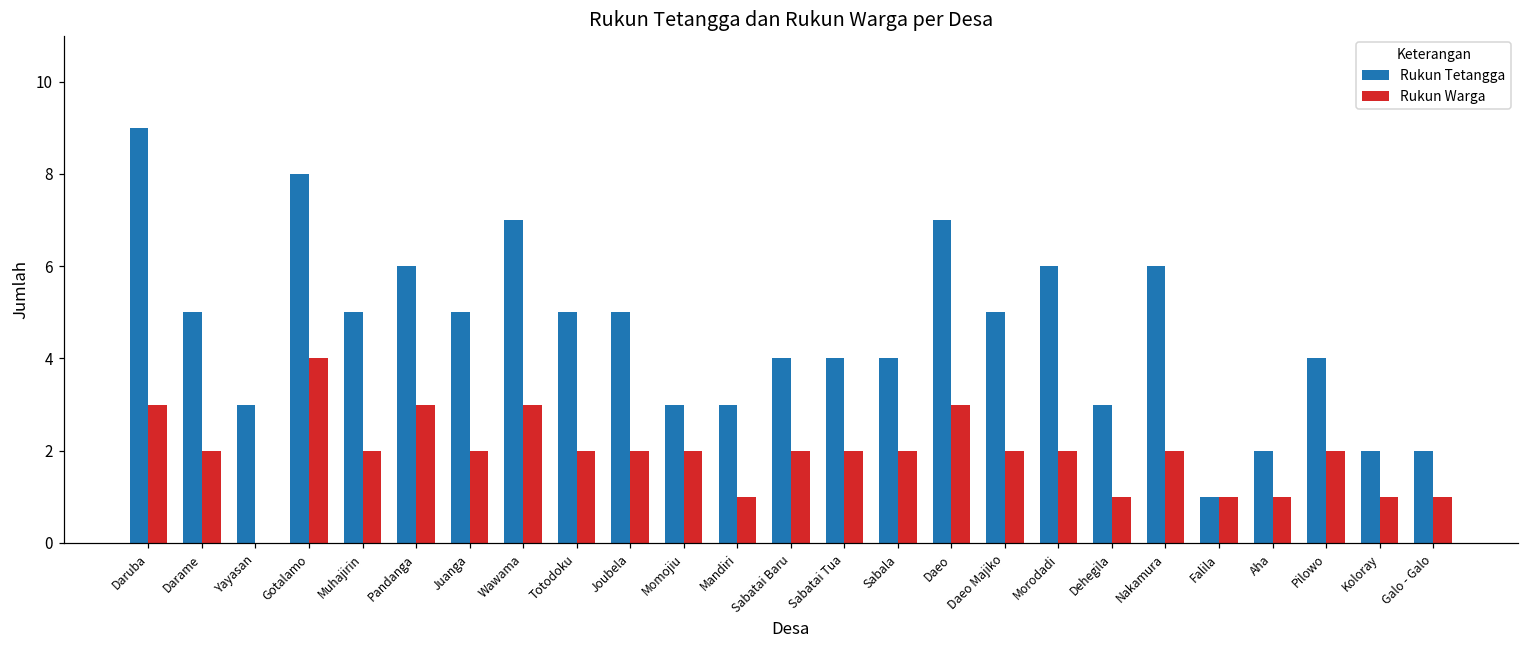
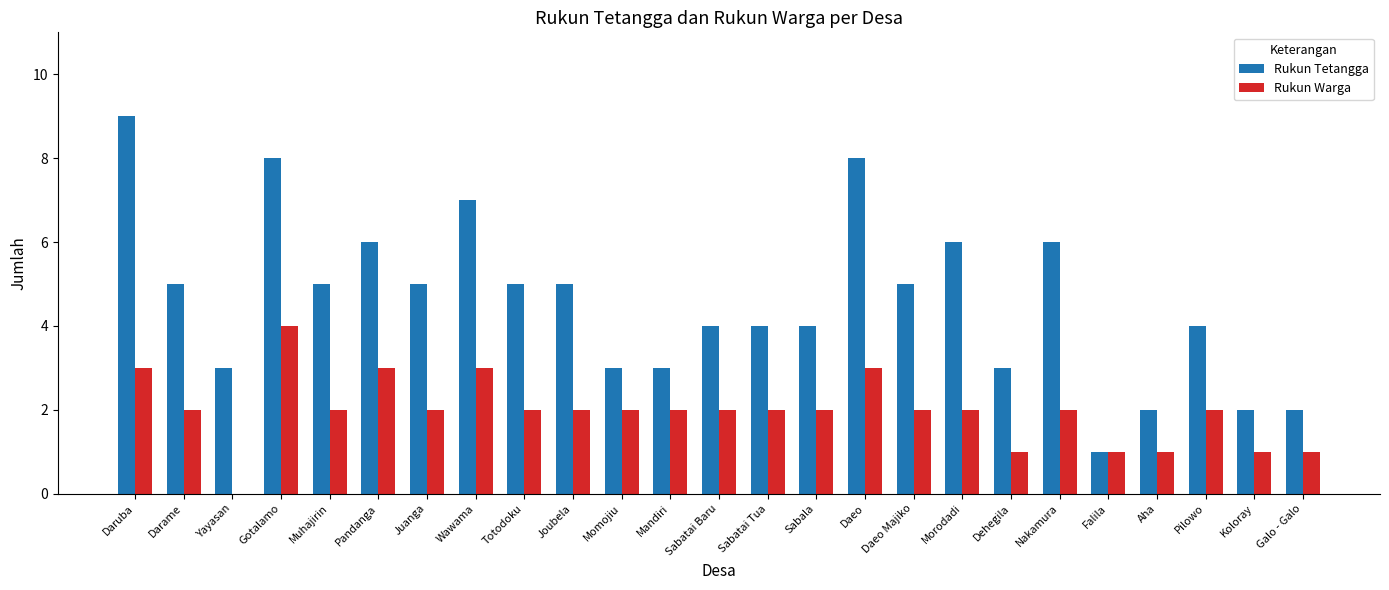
Rukun Warga, Mandiri: 1 -> 2
Rukun Tetangga, Daeo: 7 -> 8
